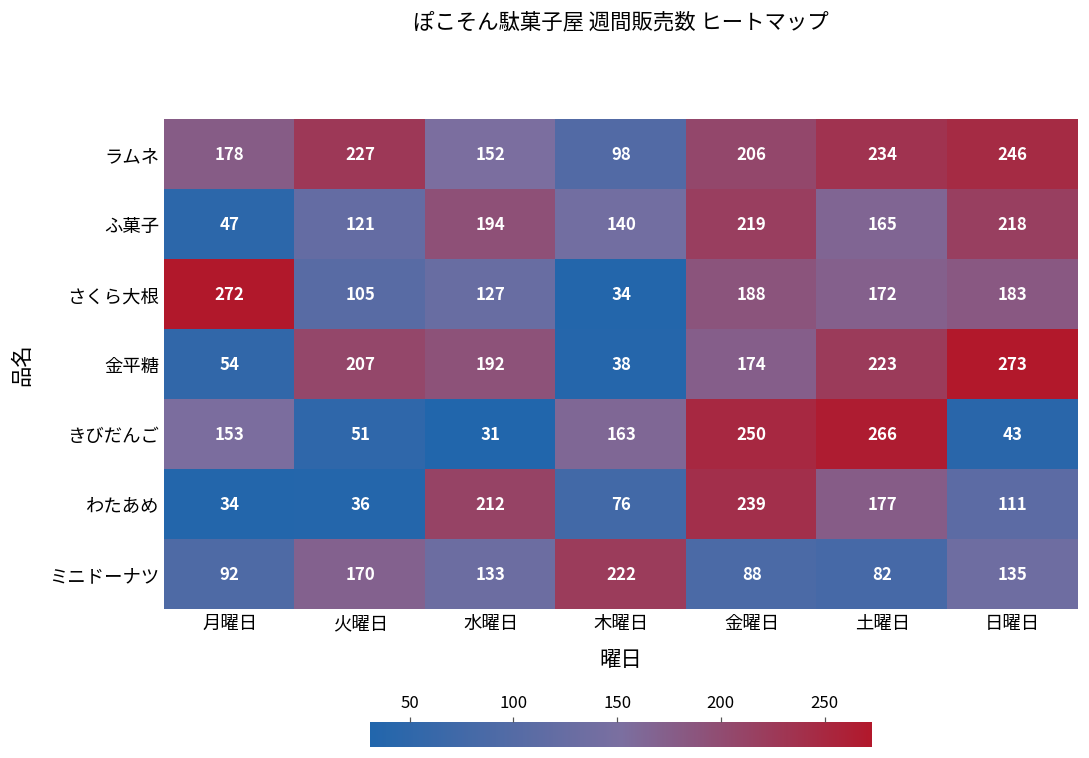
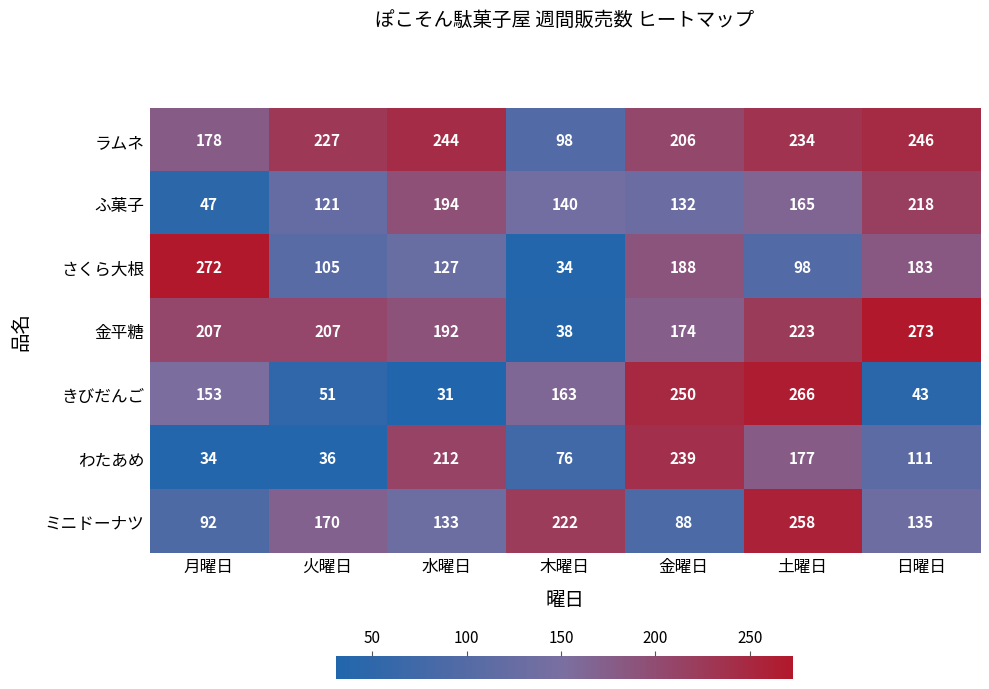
ラムネ, 水曜日: 152 -> 244
ふ菓子, 金曜日: 219 -> 132
さくら大根, 土曜日: 172 -> 98
金平糖, 月曜日: 54 -> 207
ミニドーナツ, 土曜日: 82 -> 258
